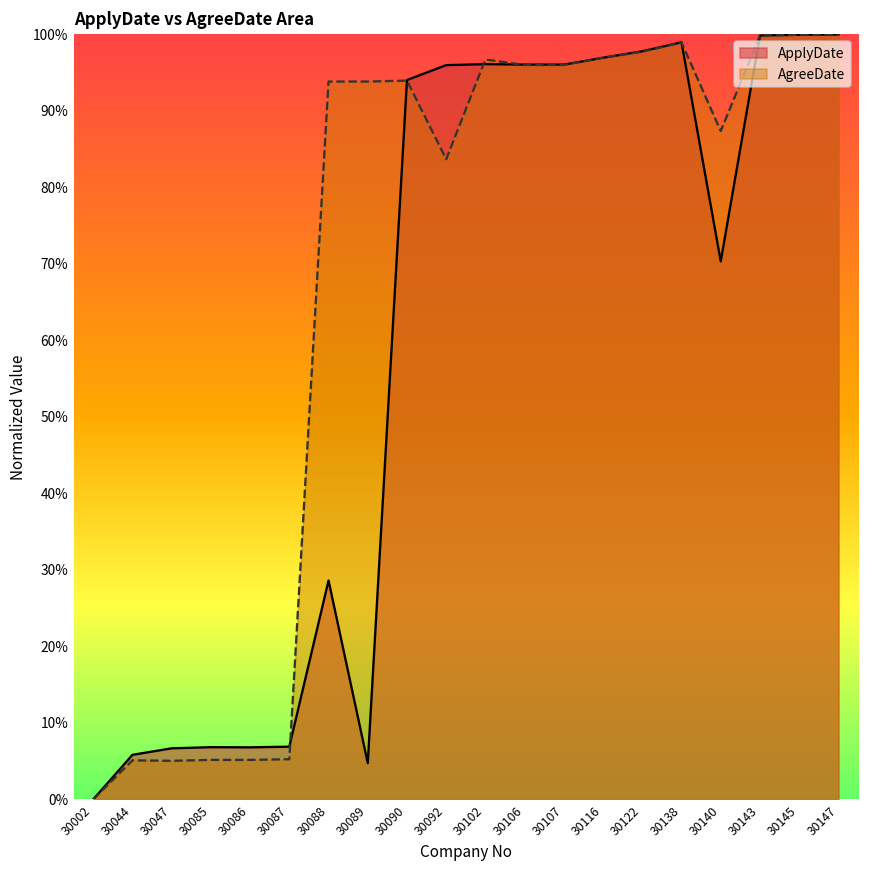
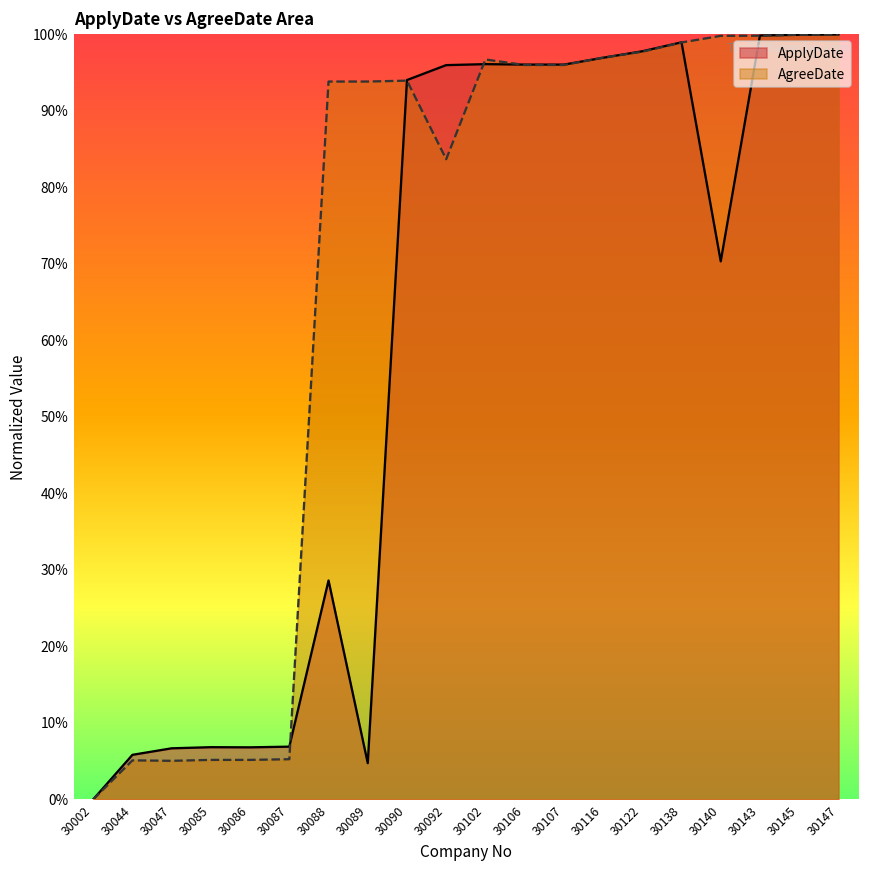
AgreeDate, 30140: 87% -> 100%
